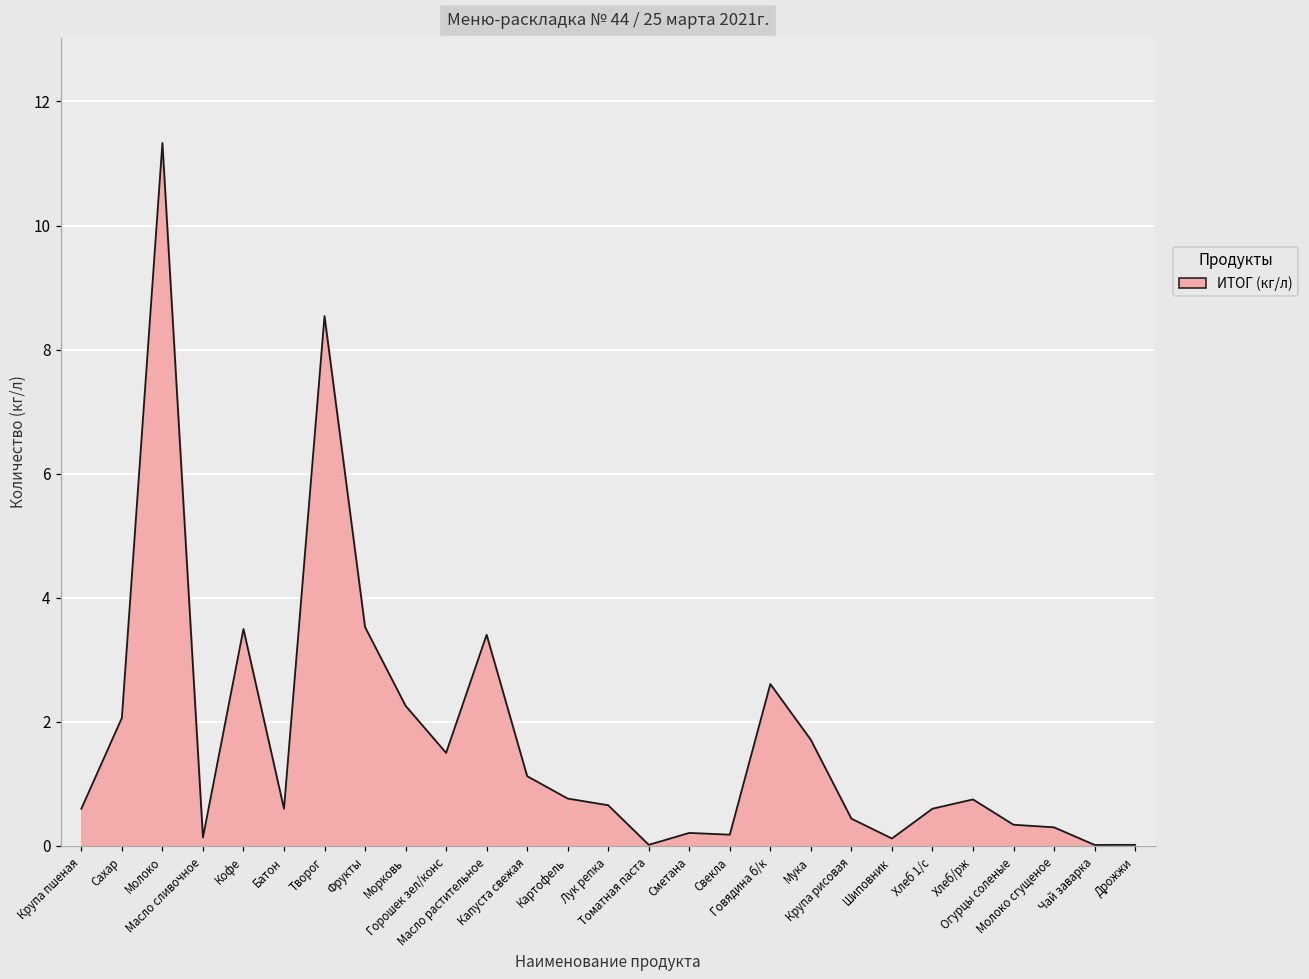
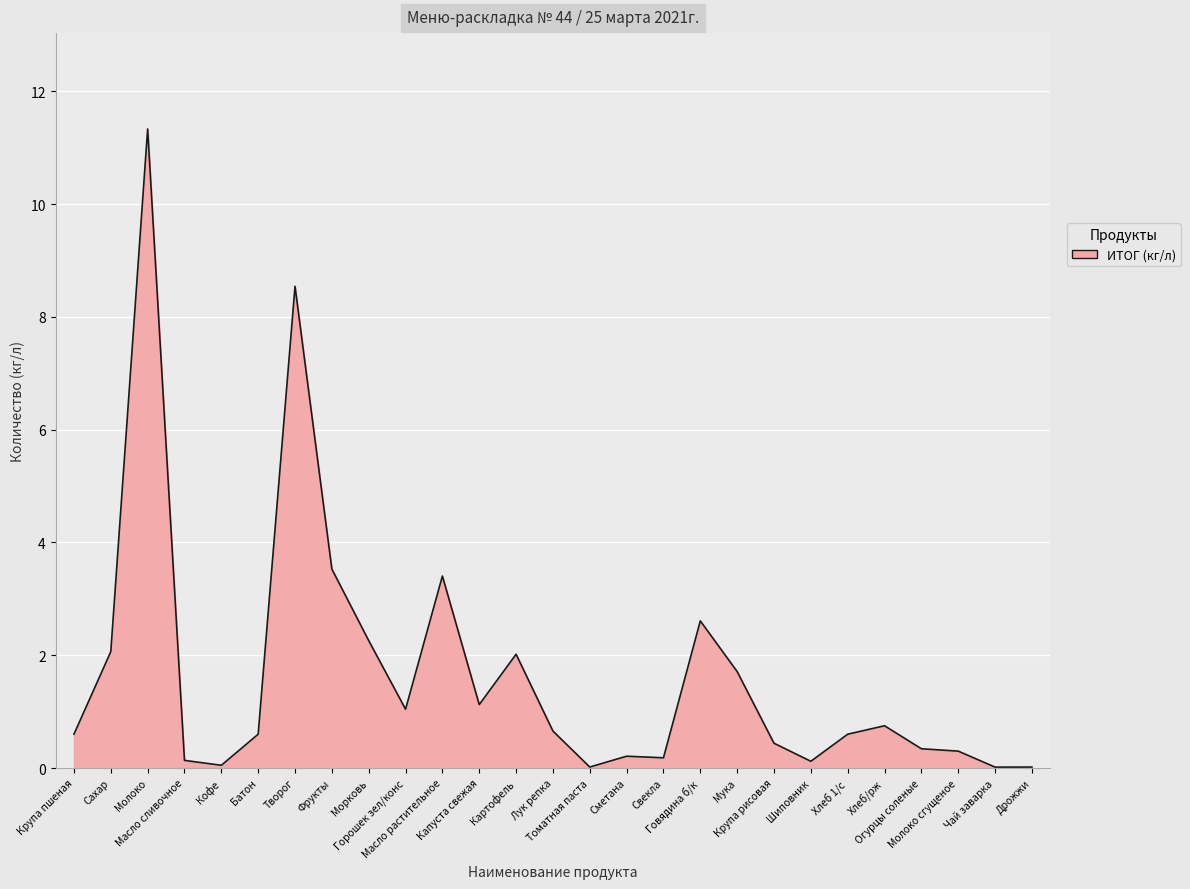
Кофе: 3.5 -> 0.0
Горошек зел/конс: 1.5 -> 1.0
Картофель: 0.8 -> 2.0
